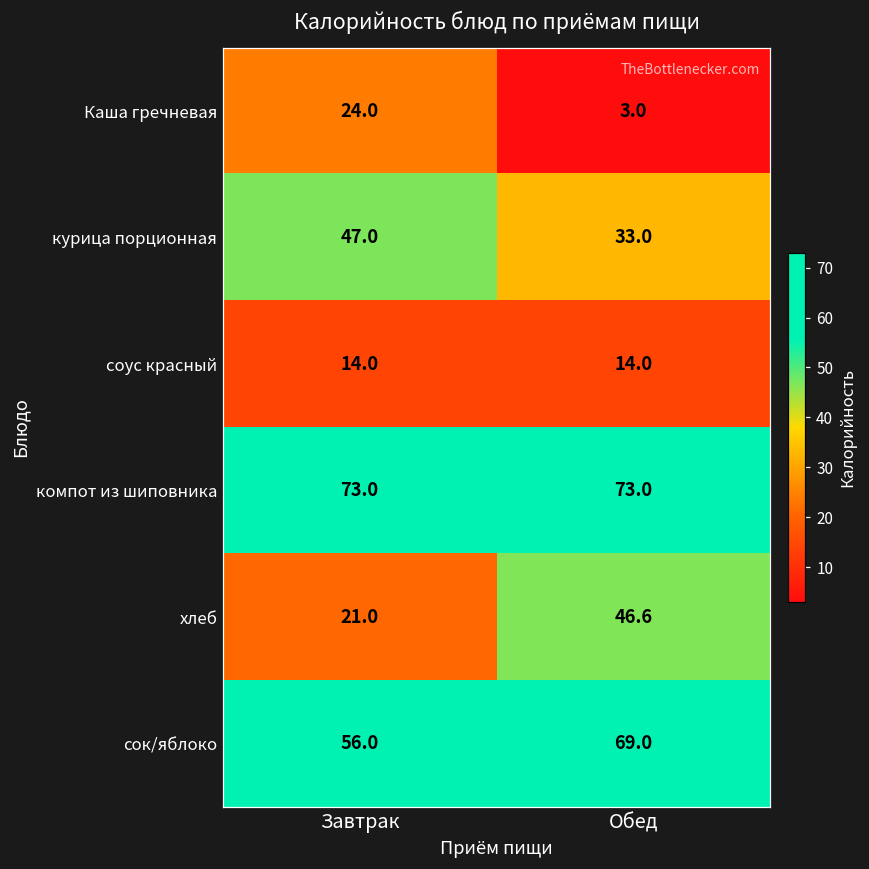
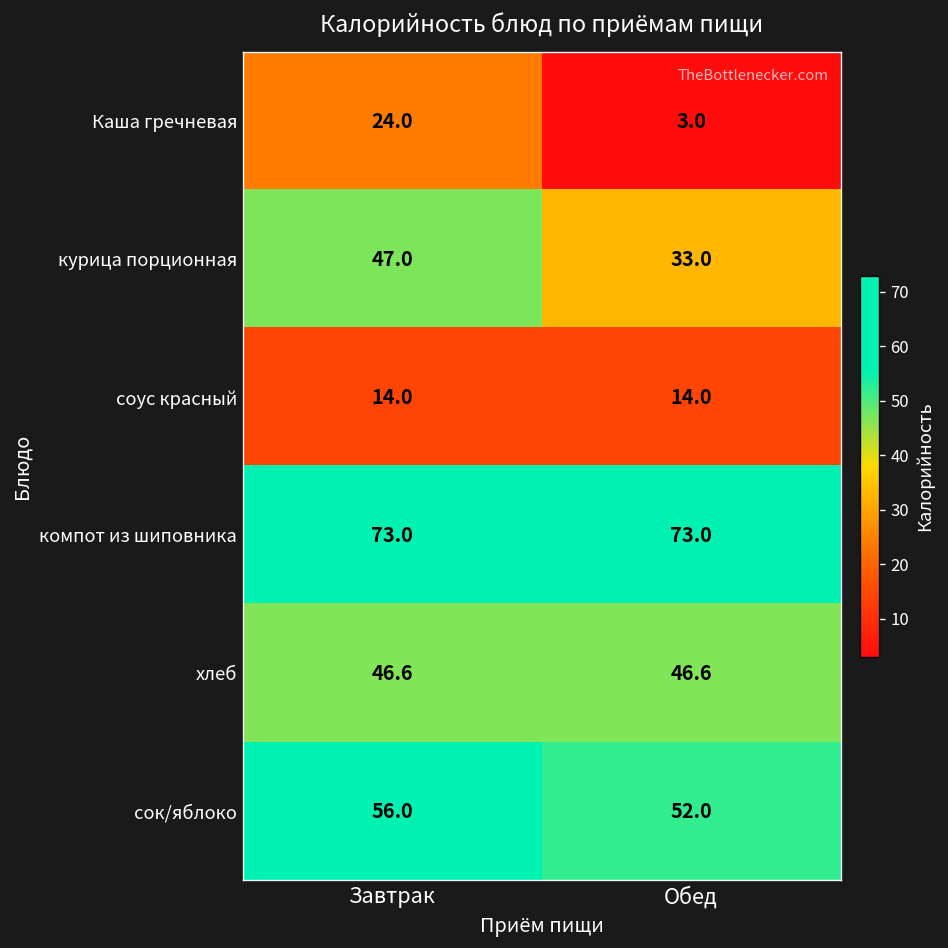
хлеб, Завтрак: 21.0 -> 46.6
сок/яблоко, Обед: 69.0 -> 52.0
